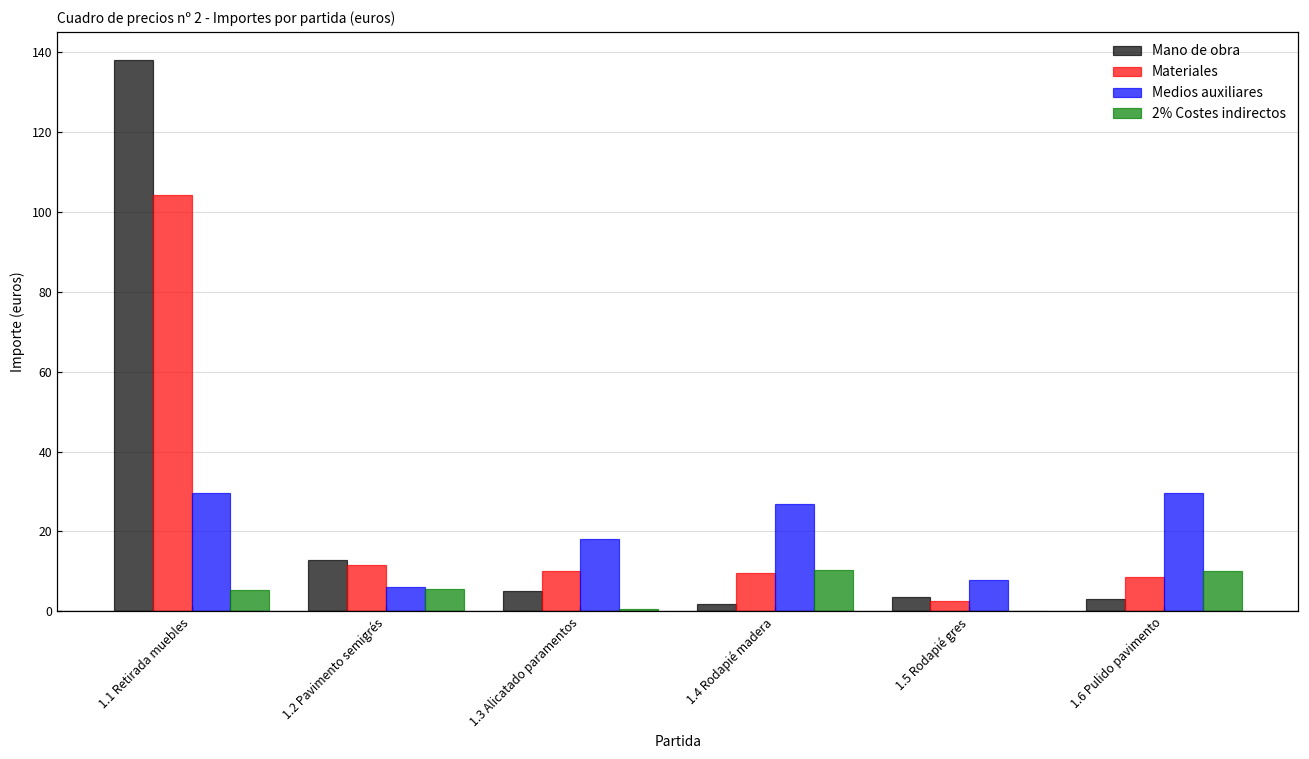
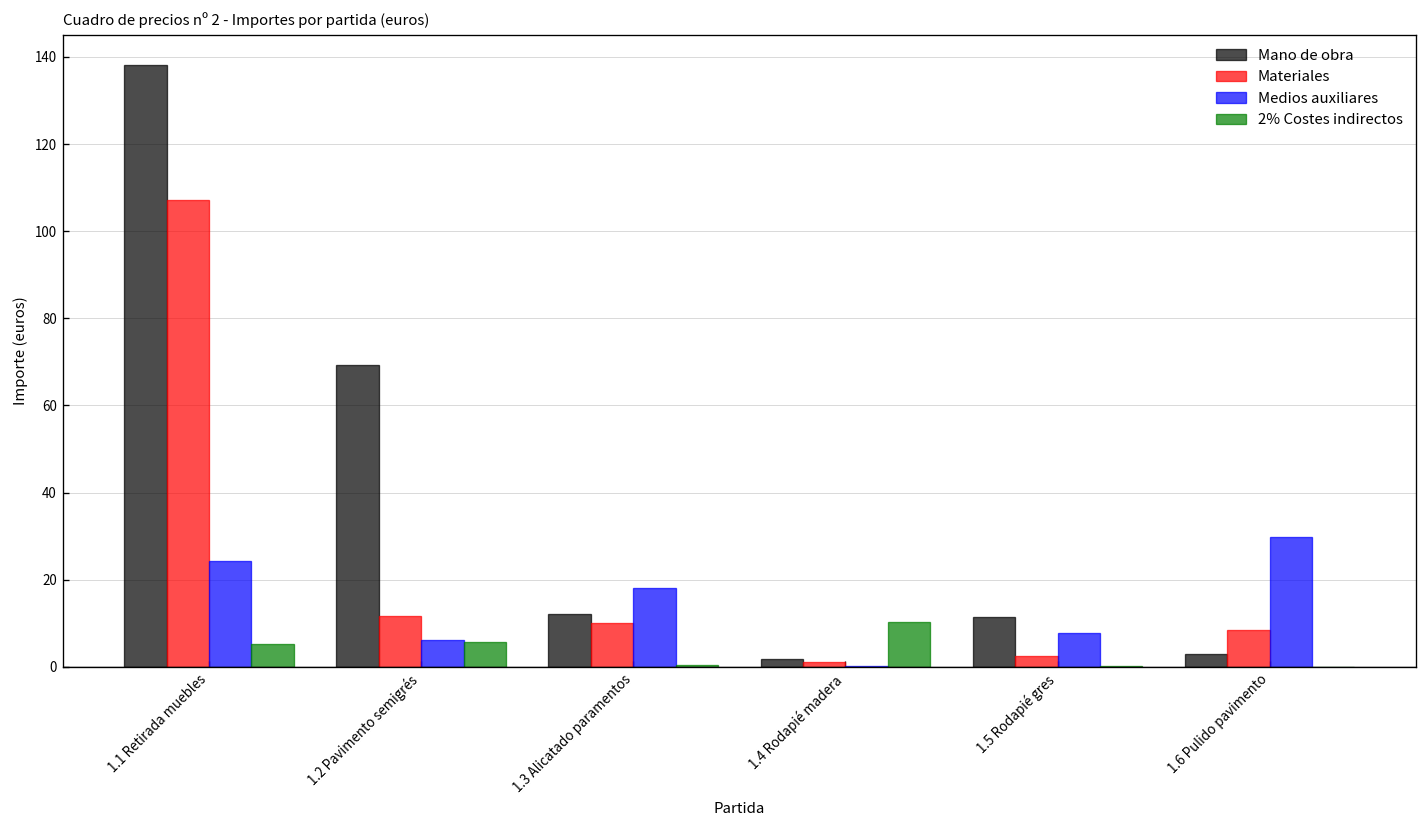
Materiales, 1.1 Retirada muebles: 104 -> 107
Medios auxiliares, 1.1 Retirada muebles: 30 -> 24
Mano de obra, 1.2 Pavimento semigrés: 13 -> 69
Mano de obra, 1.3 Alicatado paramentos: 5 -> 12
Materiales, 1.4 Rodapié madera: 10 -> 1
Medios auxiliares, 1.4 Rodapié madera: 27 -> 0
Mano de obra, 1.5 Rodapié gres: 4 -> 12
2% Costes indirectos, 1.6 Pulido pavimento: 10 -> 0
